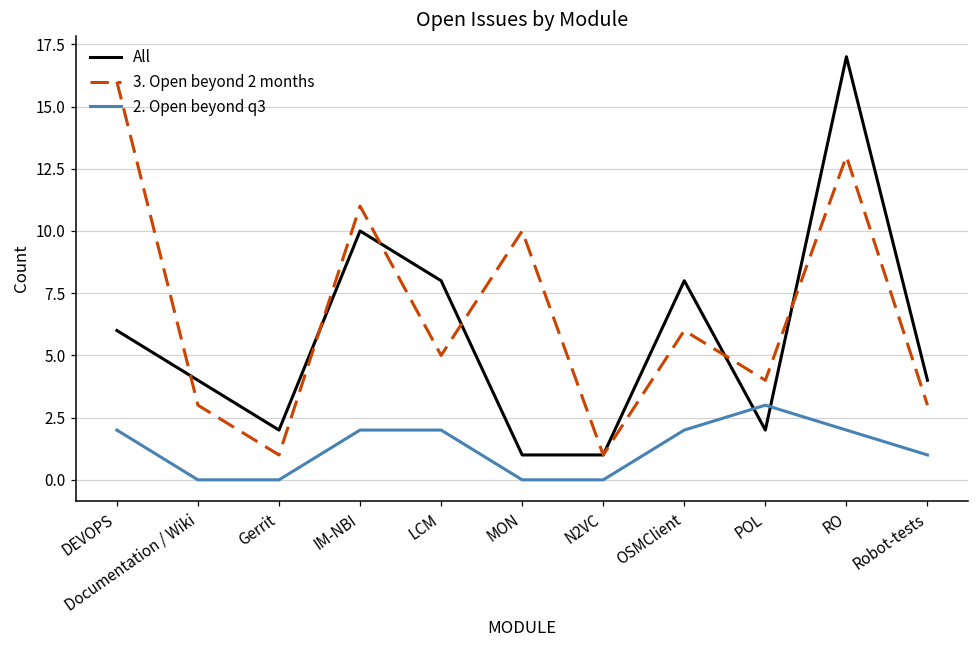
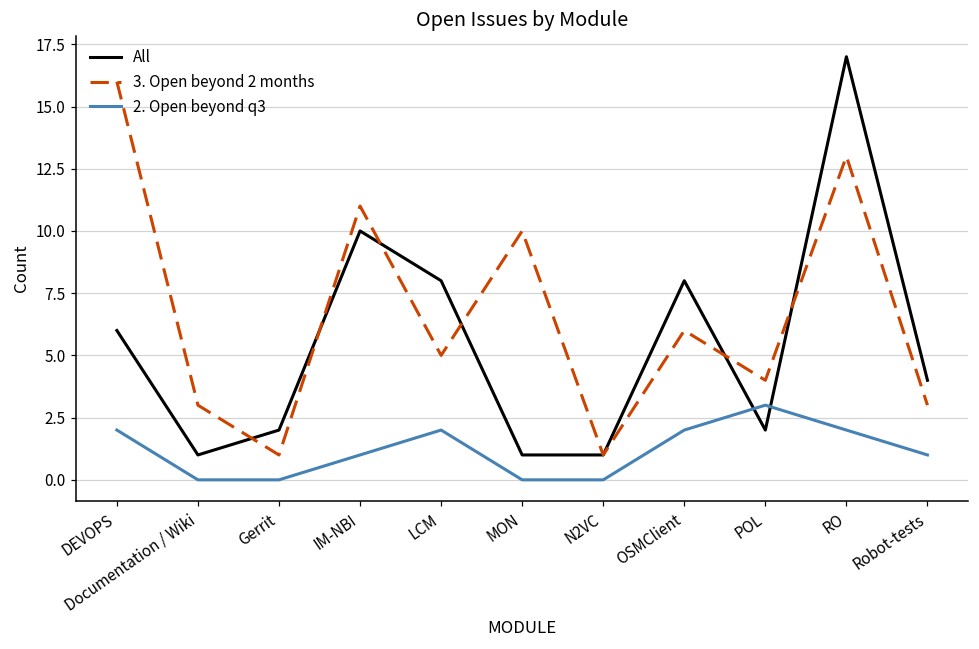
All, Documentation / Wiki: 4 -> 1
2. Open beyond q3, IM-NBI: 2 -> 1
